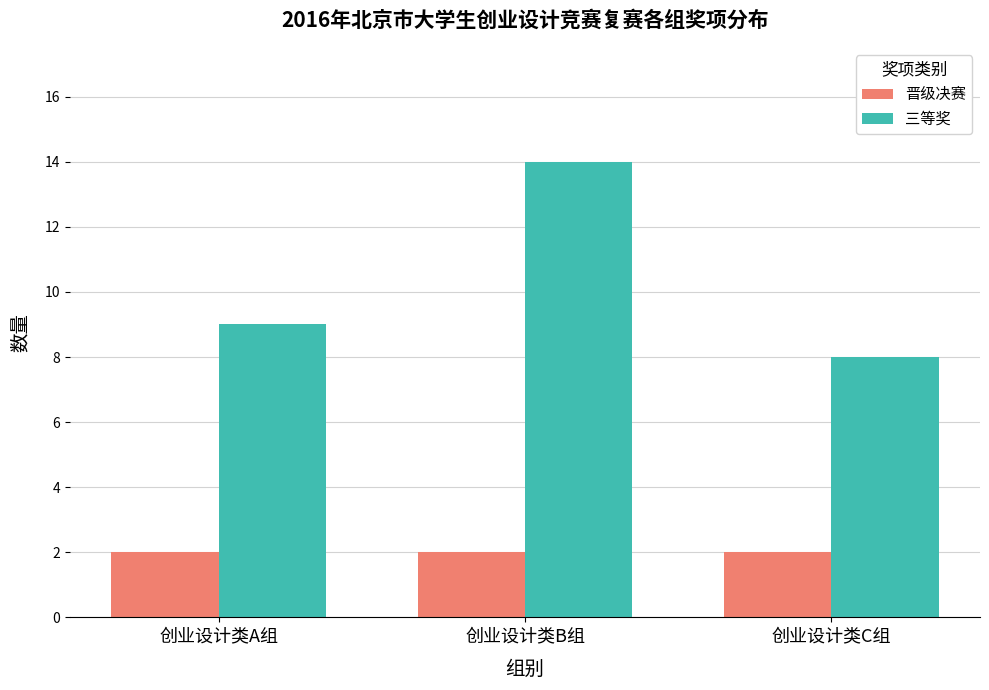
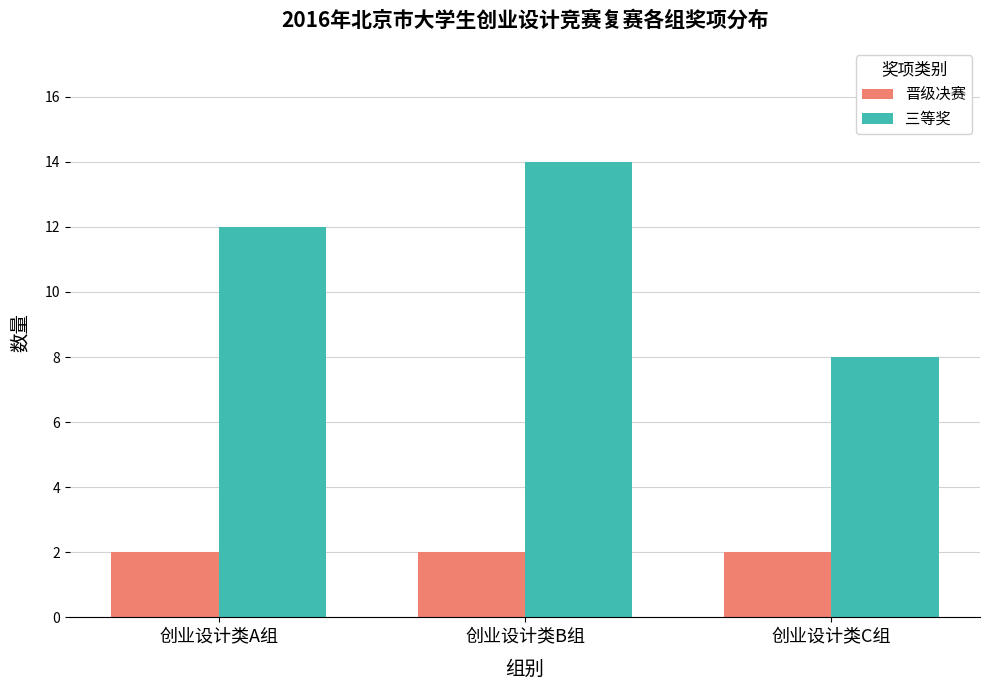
三等奖, 创业设计类A组: 9 -> 12
